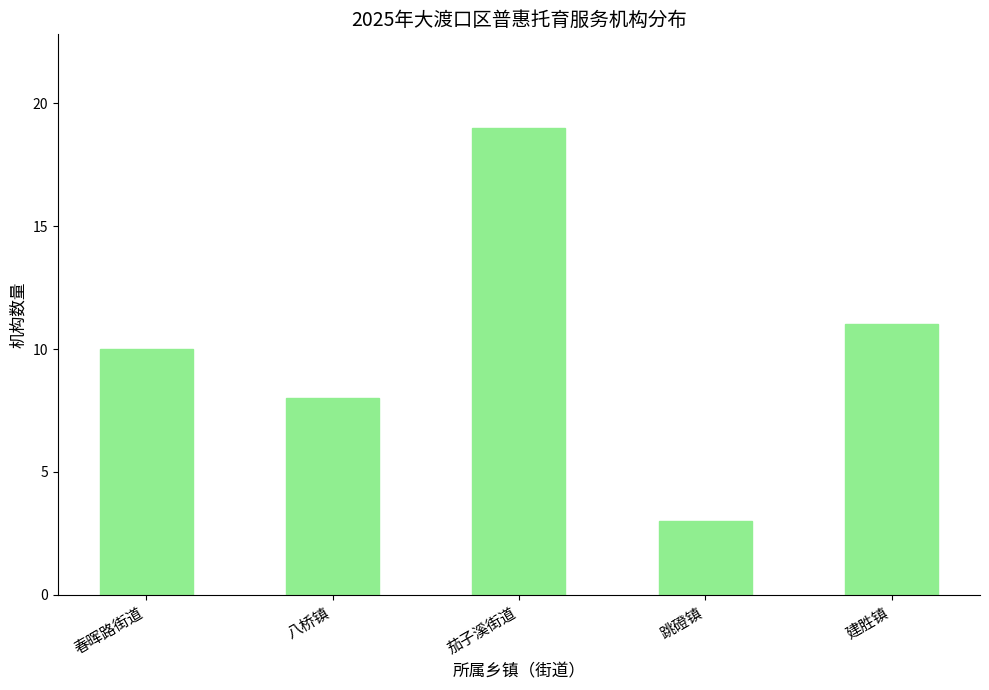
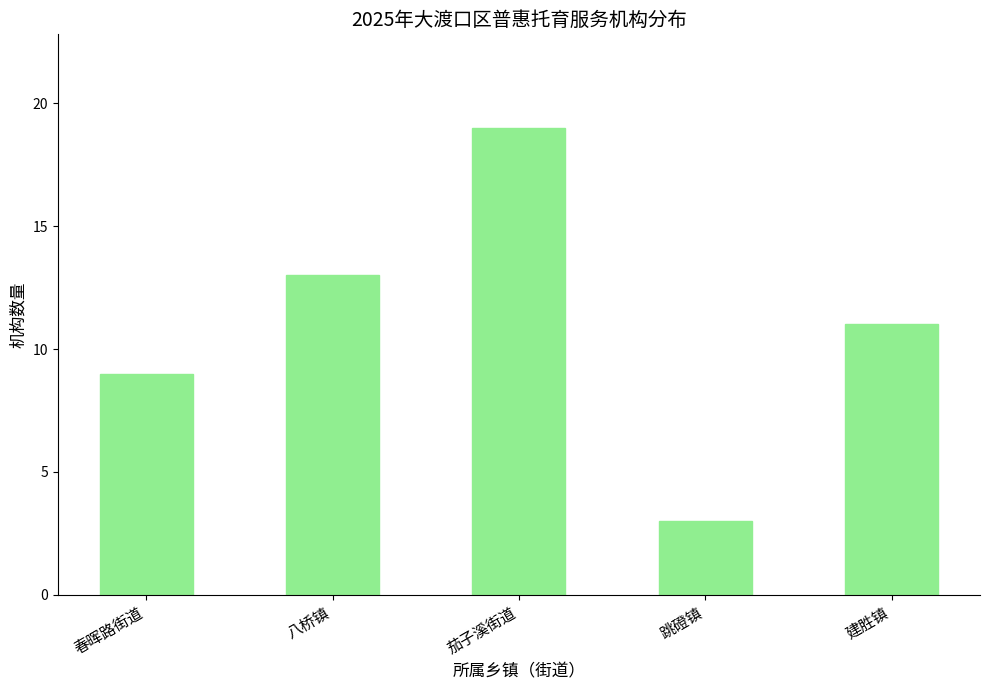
春晖路街道: 10 -> 9
八桥镇: 8 -> 13
